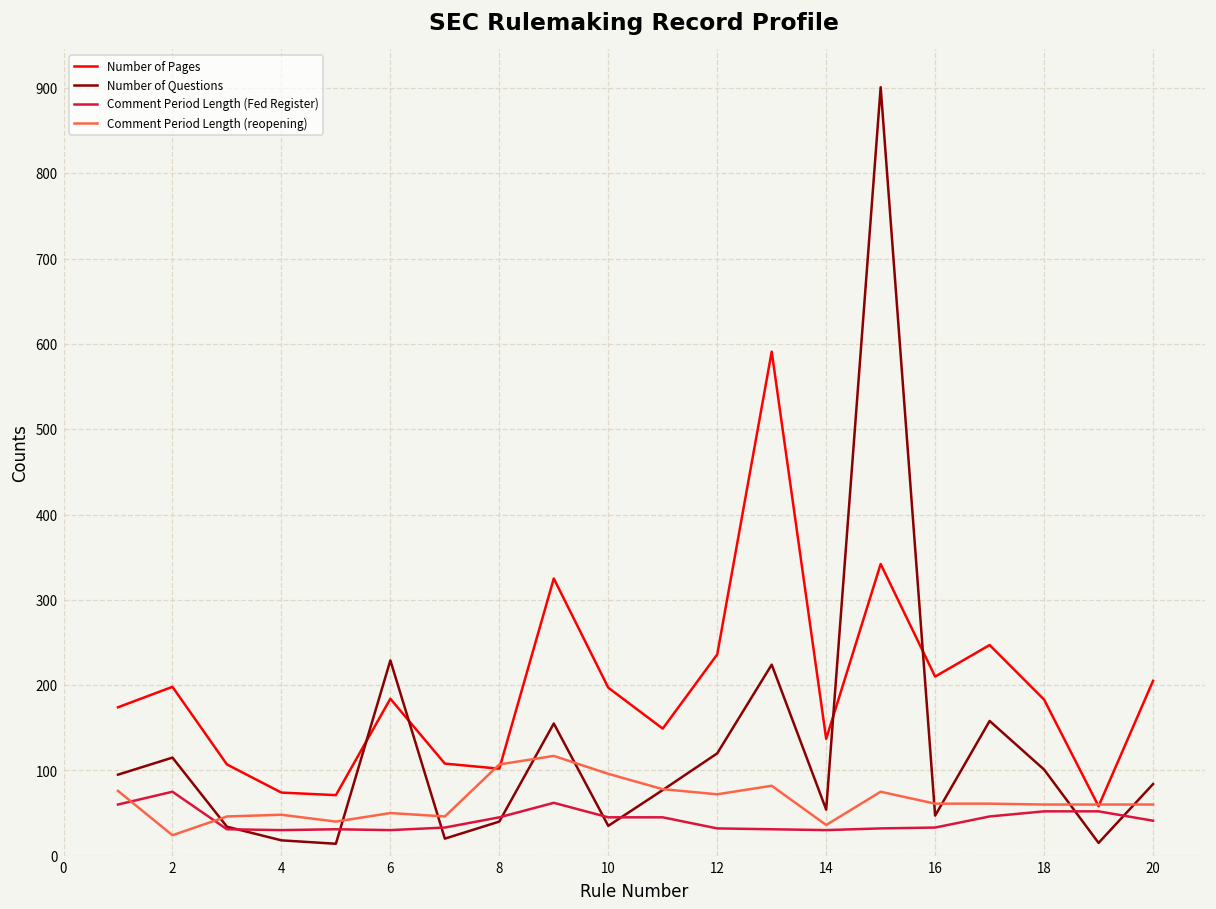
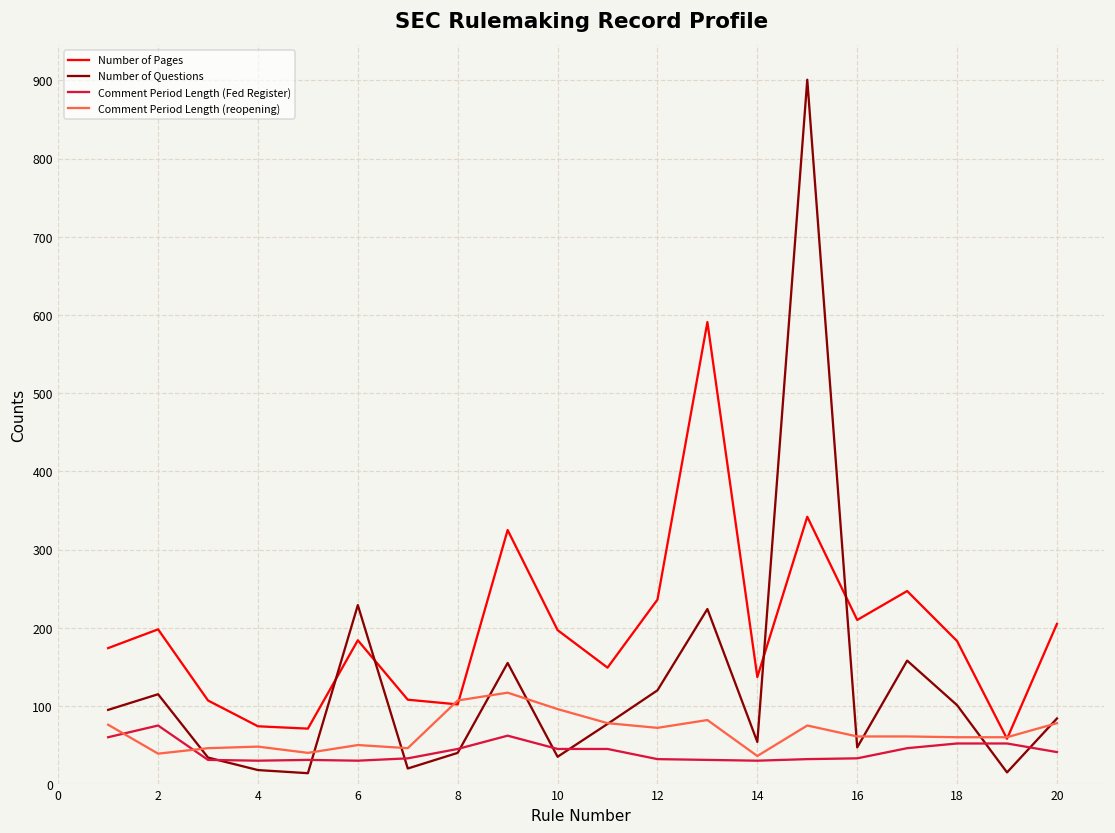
Comment Period Length (reopening), 2: 20 -> 40
Comment Period Length (reopening), 20: 60 -> 80
